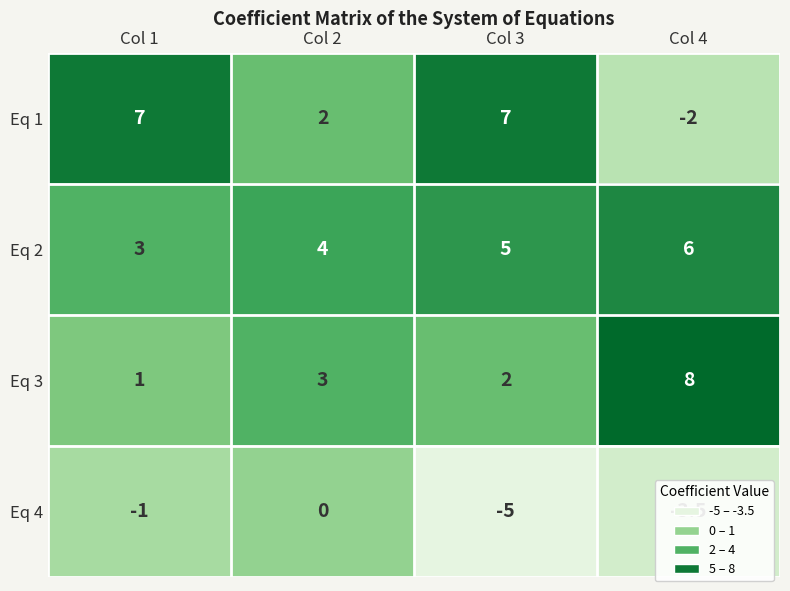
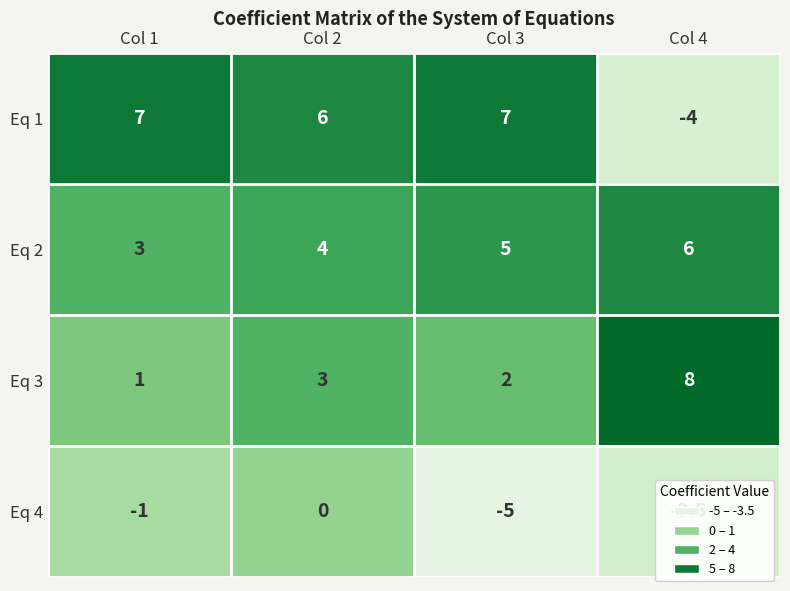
Eq 1, Col 2: 2 -> 6
Eq 1, Col 4: -2 -> -4
